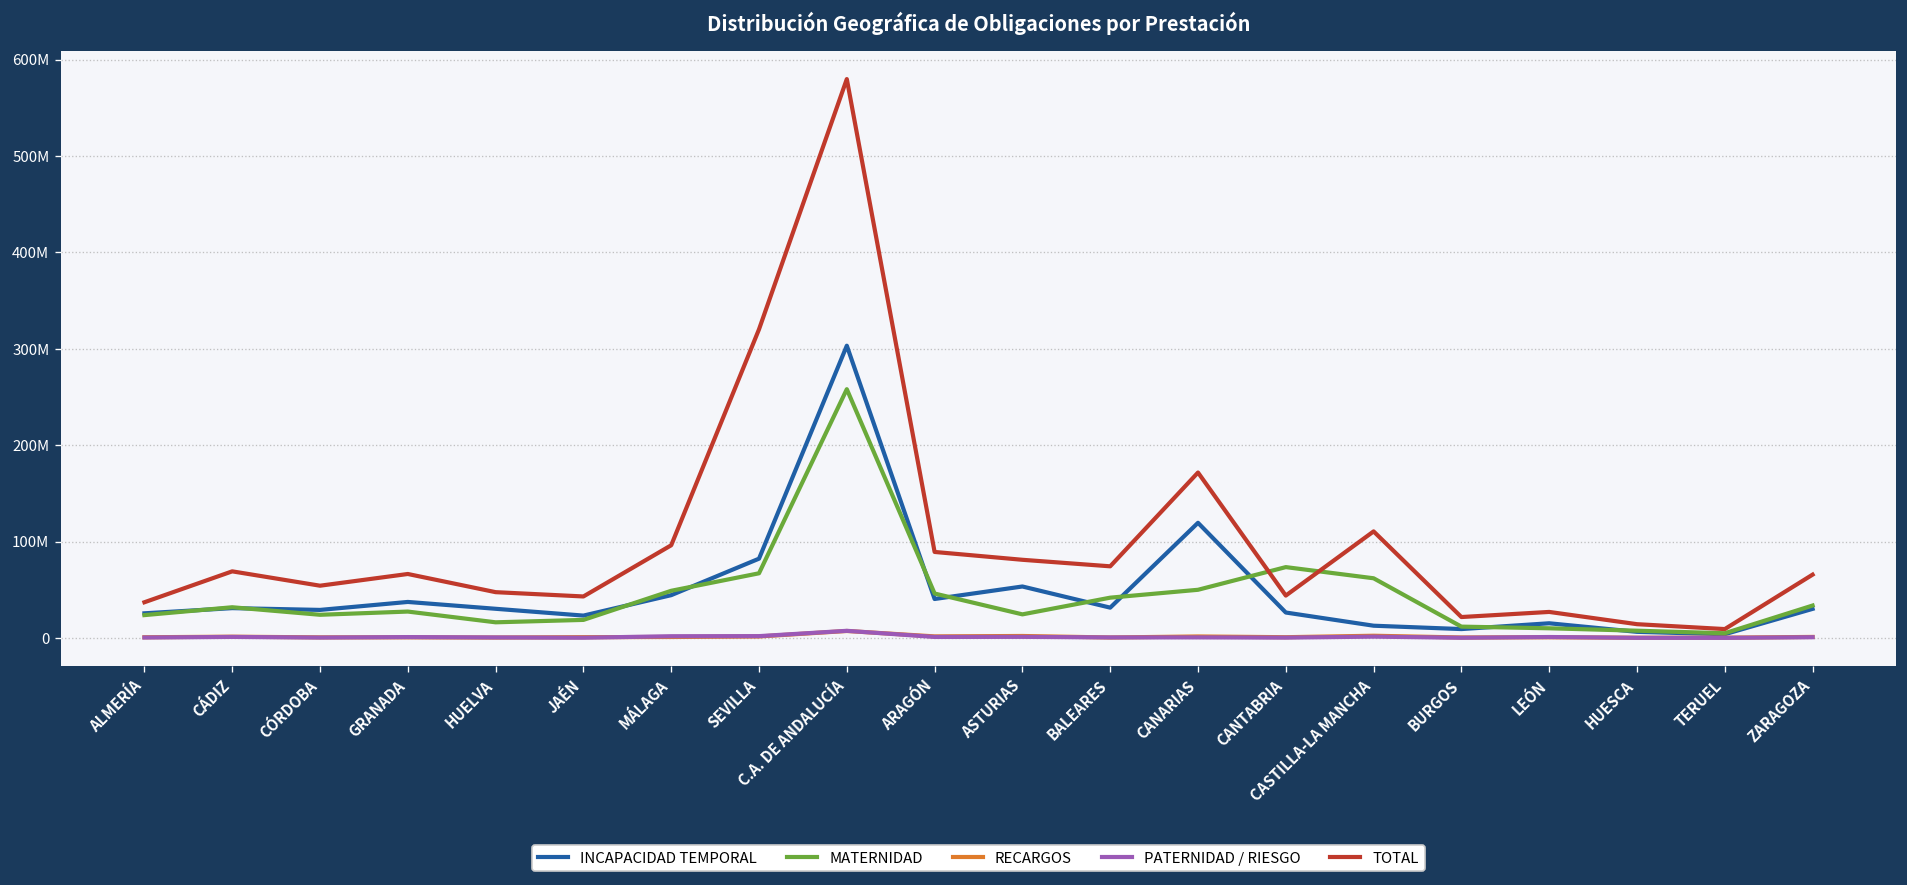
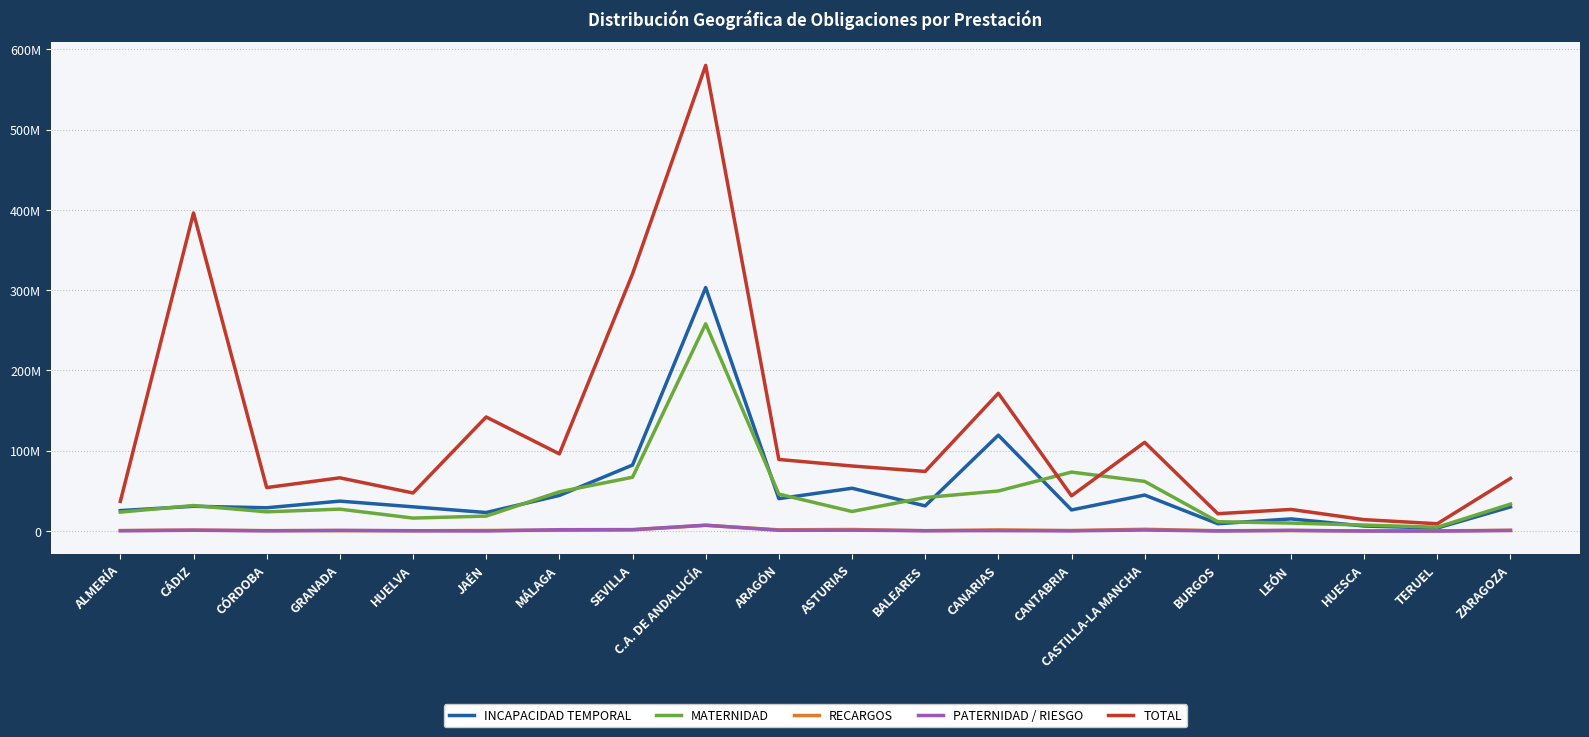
TOTAL, CÁDIZ: 70000000 -> 400000000
TOTAL, JAÉN: 40000000 -> 140000000
INCAPACIDAD TEMPORAL, CASTILLA-LA MANCHA: 10000000 -> 40000000
